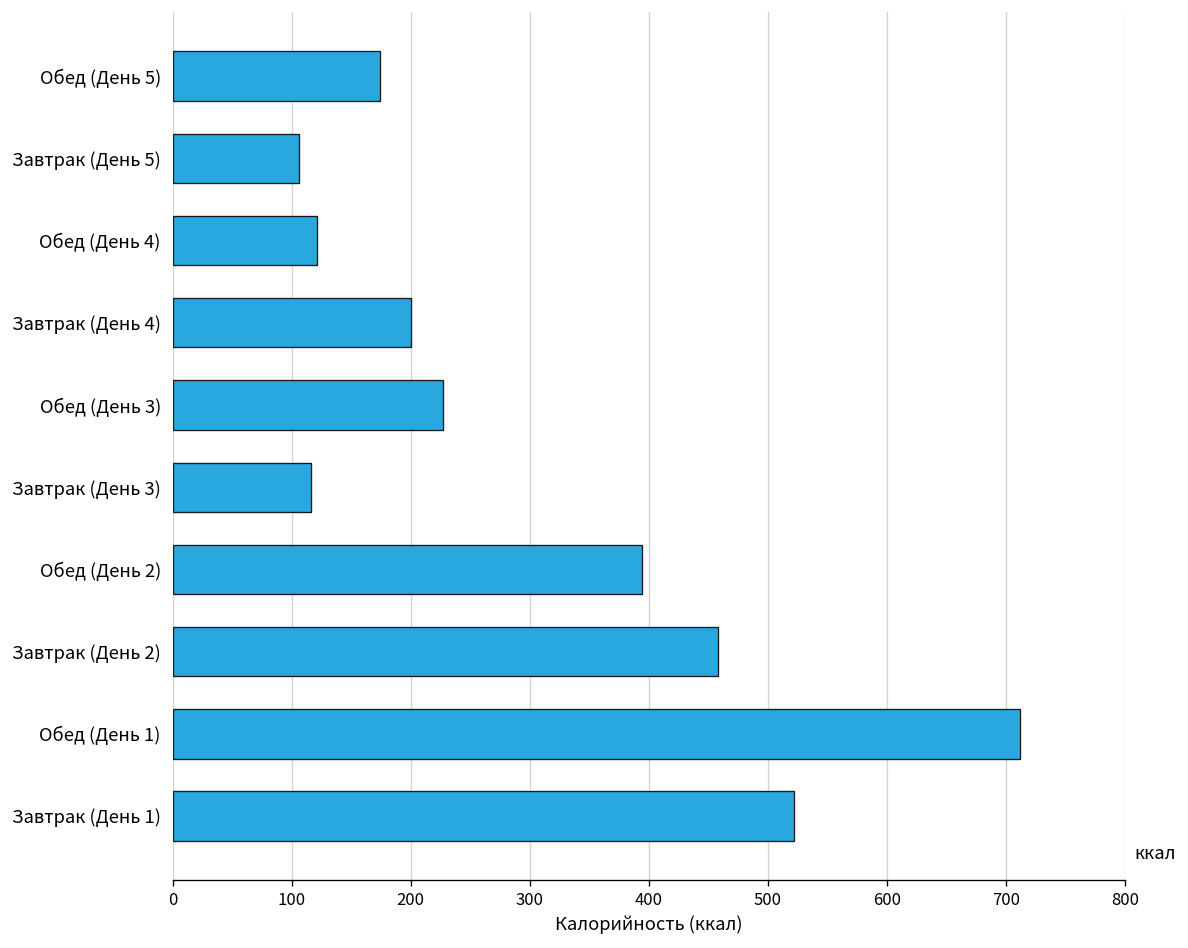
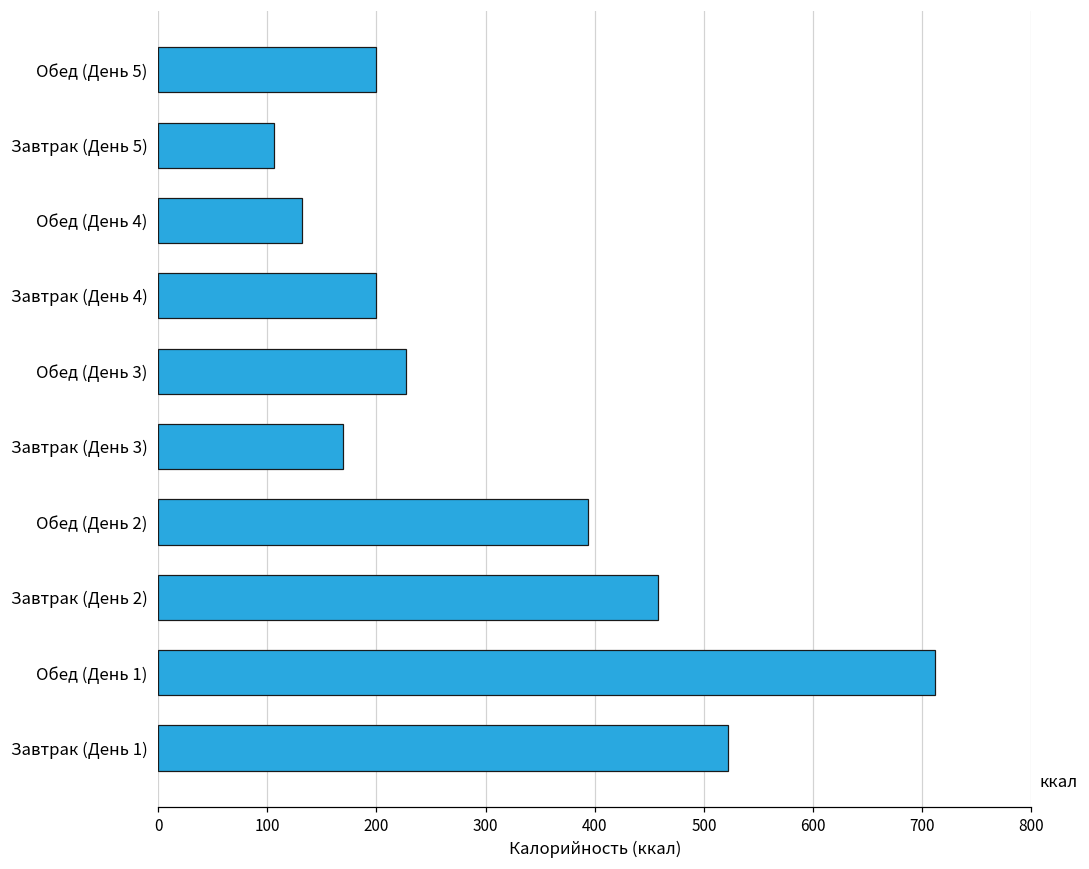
Обед (День 5): 170 -> 200
Обед (День 4): 120 -> 130
Завтрак (День 3): 120 -> 170
